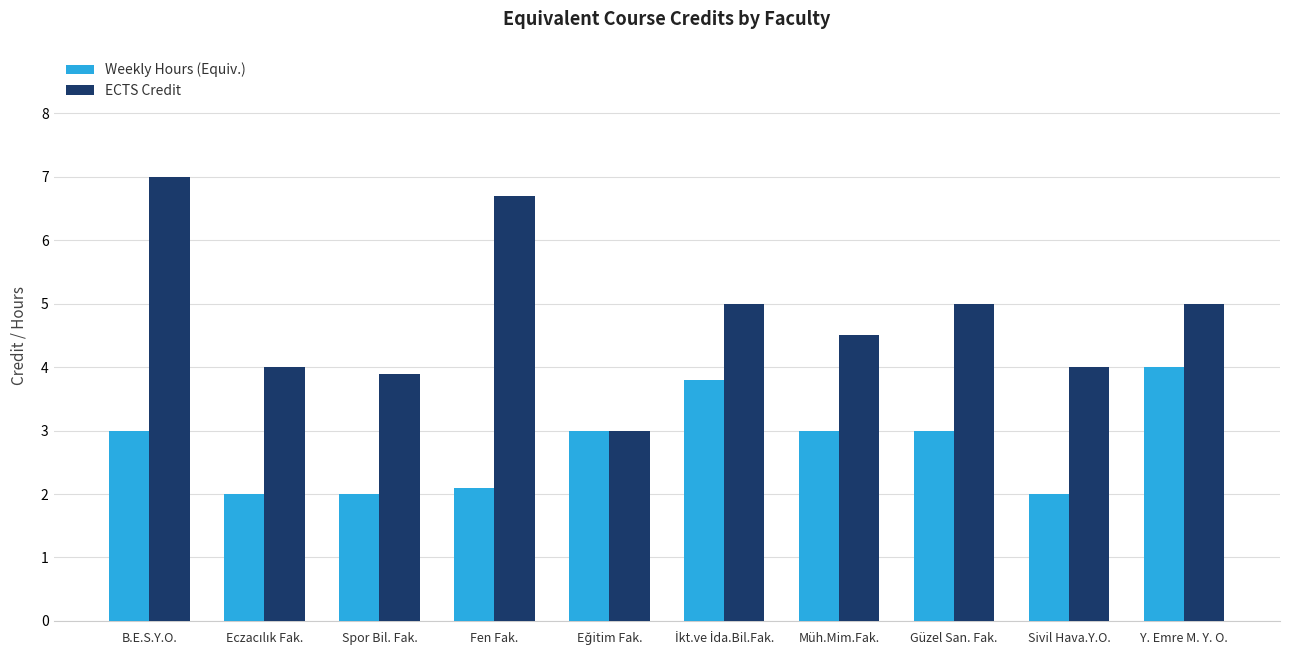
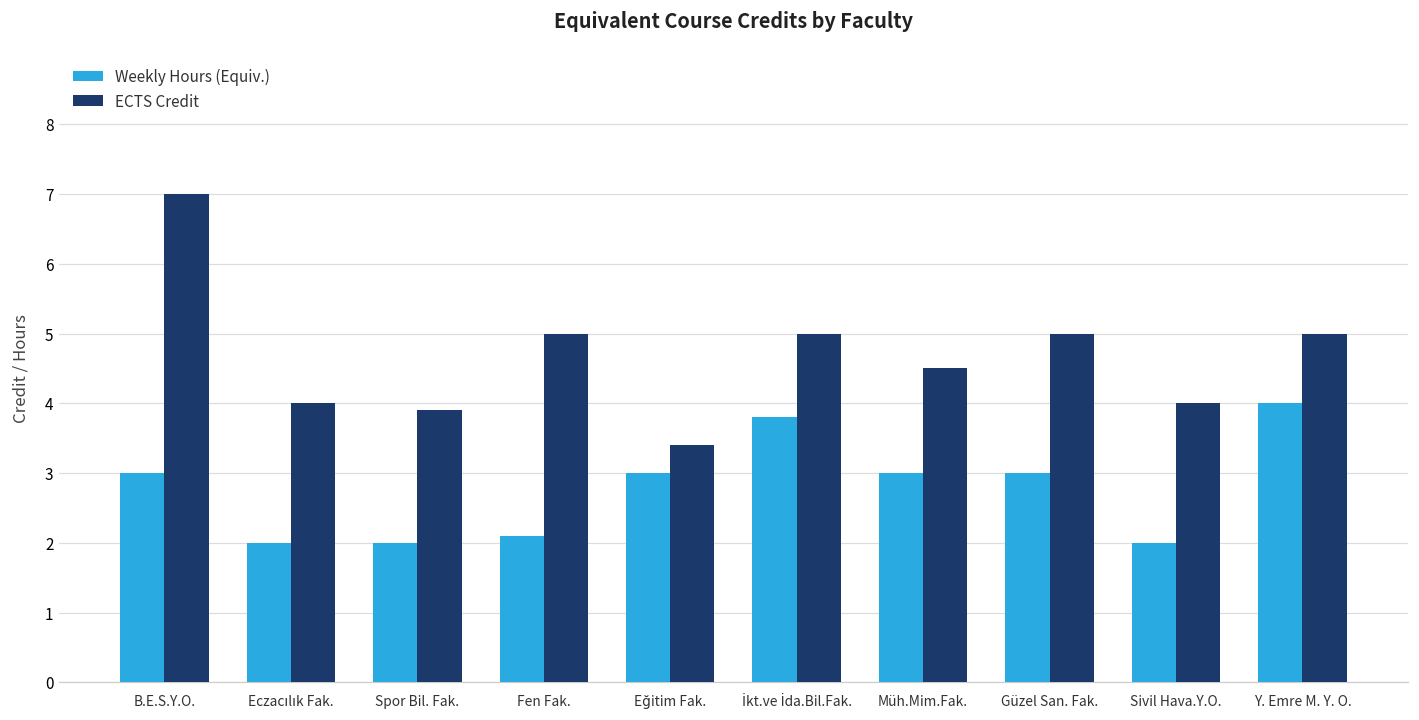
ECTS Credit, Fen Fak.: 6.7 -> 5.0
ECTS Credit, Eğitim Fak.: 3.0 -> 3.4
